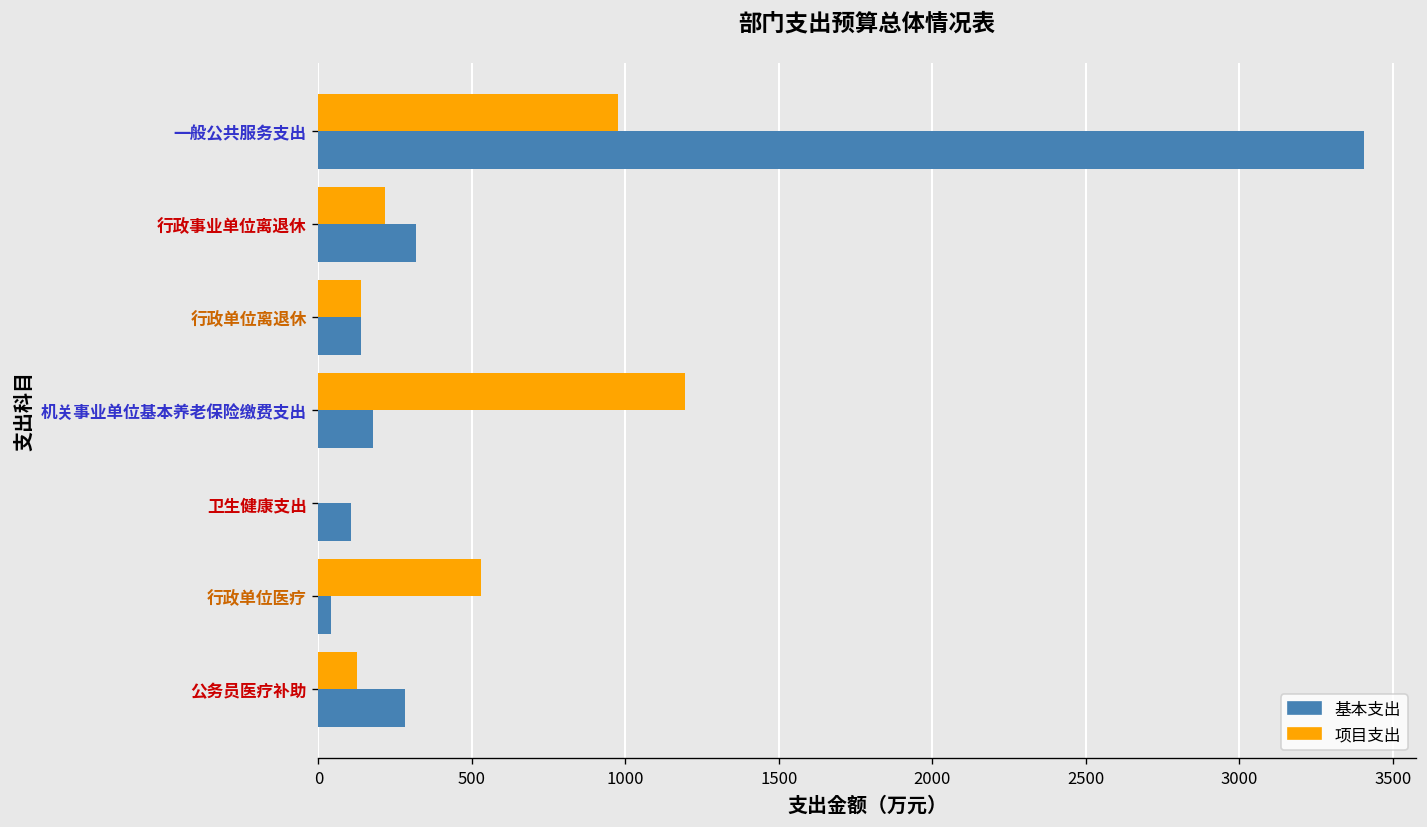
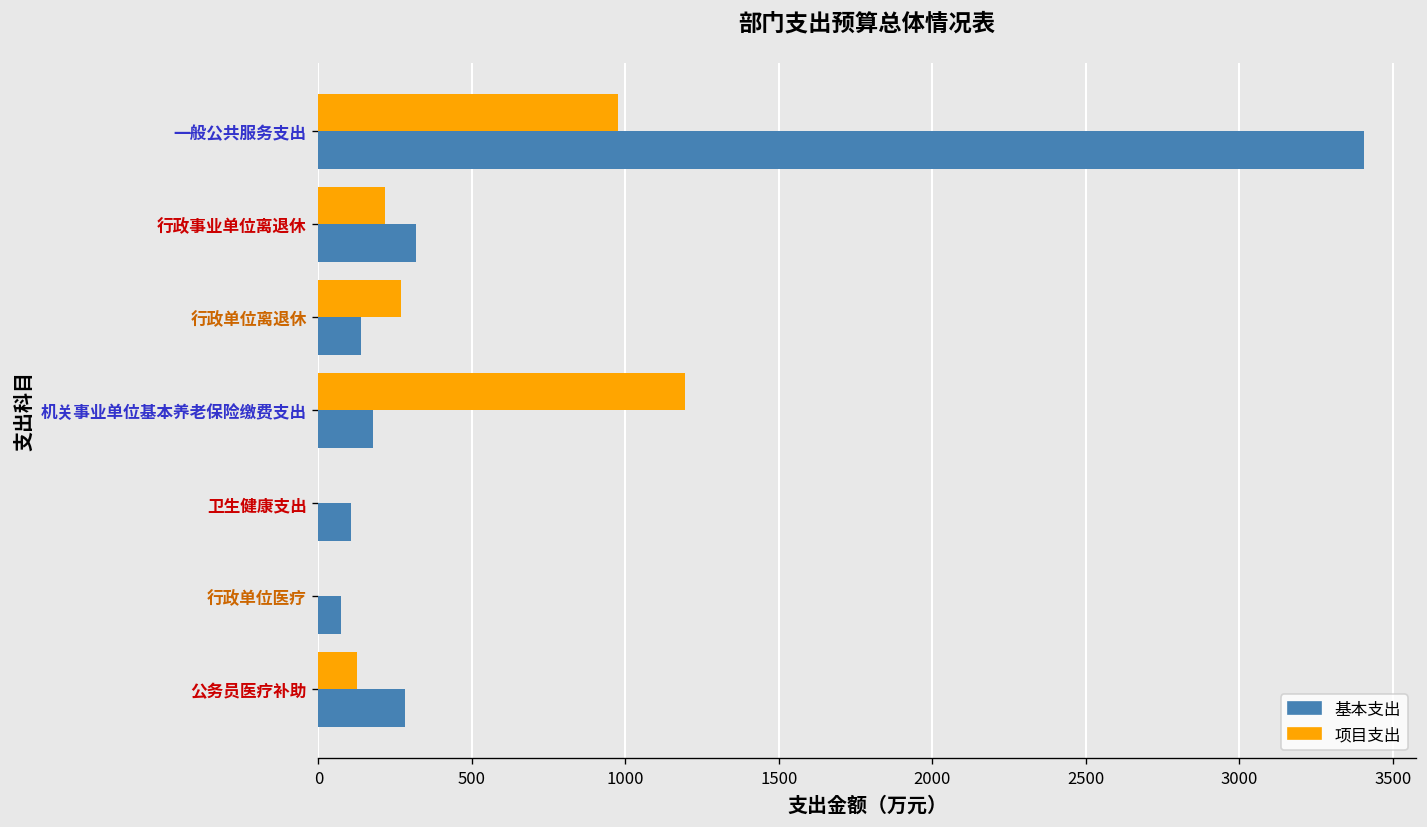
项目支出, 行政单位离退休: 140 -> 270
项目支出, 行政单位医疗: 530 -> 0
基本支出, 行政单位医疗: 40 -> 70
